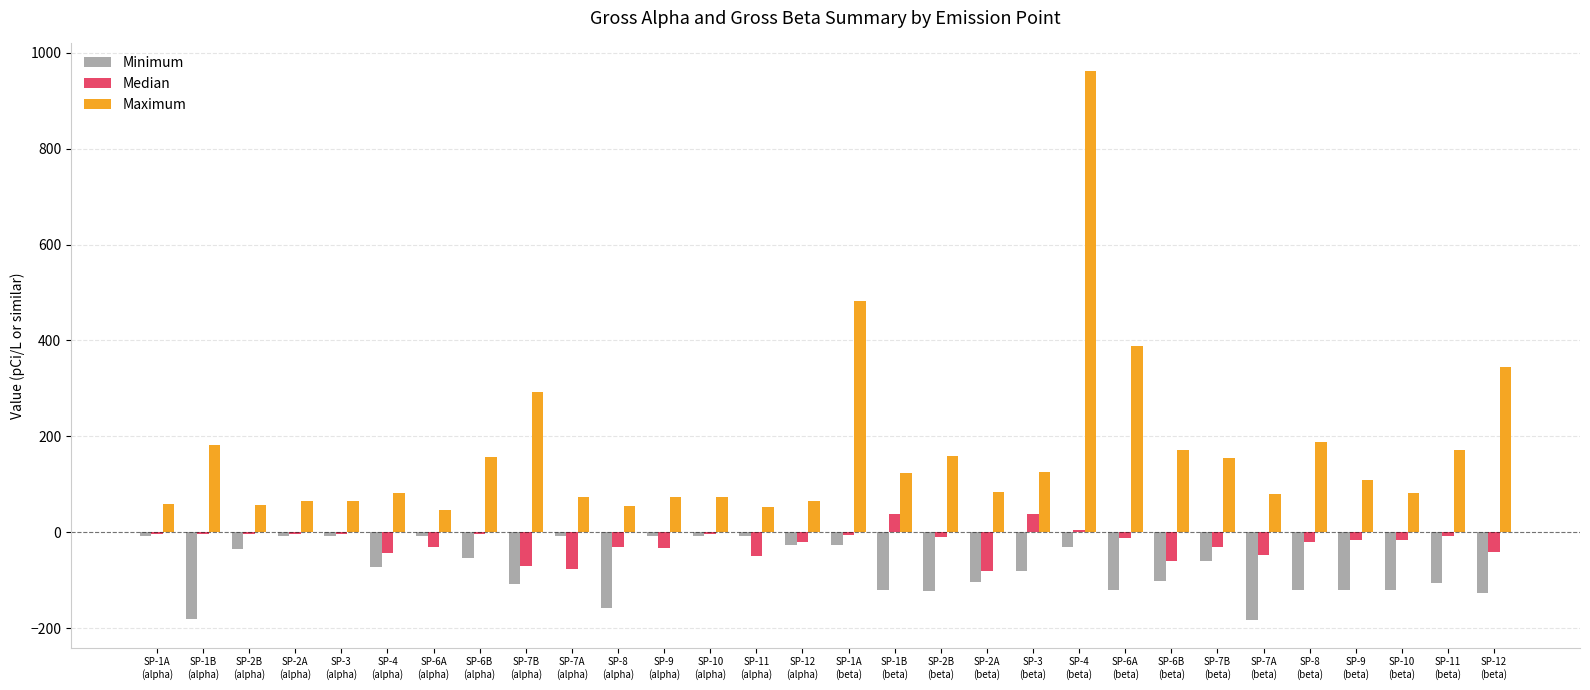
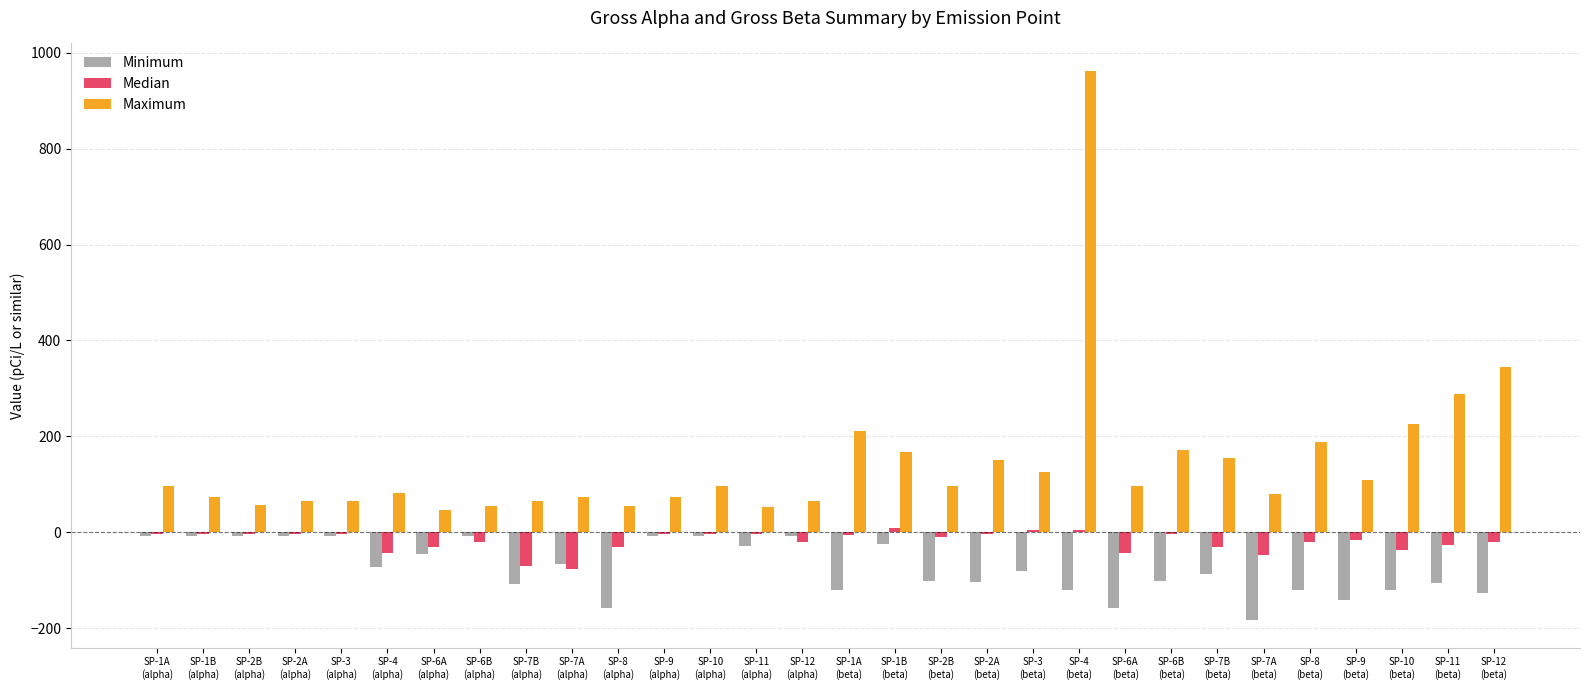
Maximum, SP-1A (alpha): 60 -> 100
Minimum, SP-1B (alpha): -180 -> -10
Maximum, SP-1B (alpha): 180 -> 70
Minimum, SP-2B (alpha): -30 -> -10
Minimum, SP-6A (alpha): -10 -> -50
Minimum, SP-6B (alpha): -50 -> -10
Median, SP-6B (alpha): 0 -> -20
Maximum, SP-6B (alpha): 160 -> 50
Maximum, SP-7B (alpha): 290 -> 60
Minimum, SP-7A (alpha): -10 -> -70
Median, SP-9 (alpha): -30 -> 0
Maximum, SP-10 (alpha): 70 -> 100
Minimum, SP-11 (alpha): -10 -> -30
Median, SP-11 (alpha): -50 -> 0
Minimum, SP-12 (alpha): -30 -> -10
Minimum, SP-1A (beta): -30 -> -120
Maximum, SP-1A (beta): 480 -> 210
Minimum, SP-1B (beta): -120 -> -20
Median, SP-1B (beta): 40 -> 10
Maximum, SP-1B (beta): 120 -> 170
Minimum, SP-2B (beta): -120 -> -100
Maximum, SP-2B (beta): 160 -> 100
Median, SP-2A (beta): -80 -> 0
Maximum, SP-2A (beta): 80 -> 150
Median, SP-3 (beta): 40 -> 0
Minimum, SP-4 (beta): -30 -> -120
Minimum, SP-6A (beta): -120 -> -160
Median, SP-6A (beta): -10 -> -40
Maximum, SP-6A (beta): 390 -> 100
Median, SP-6B (beta): -60 -> 0
Minimum, SP-7B (beta): -60 -> -90
Minimum, SP-9 (beta): -120 -> -140
Median, SP-10 (beta): -20 -> -40
Maximum, SP-10 (beta): 80 -> 230
Median, SP-11 (beta): -10 -> -30
Maximum, SP-11 (beta): 170 -> 290
Median, SP-12 (beta): -40 -> -20
